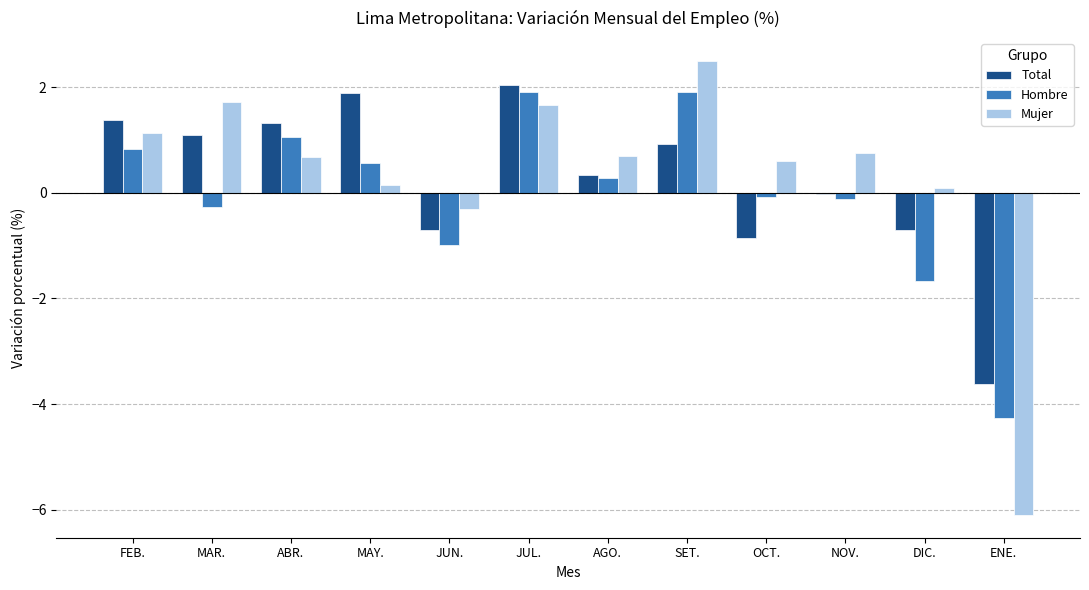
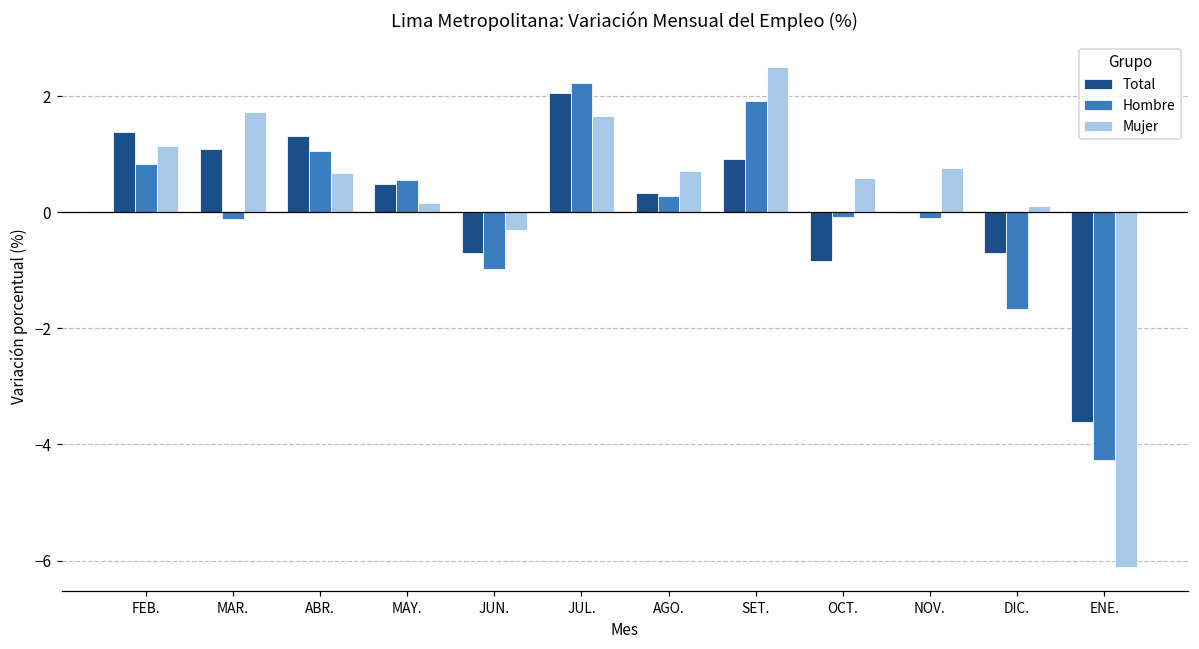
Hombre, MAR.: -0.3 -> -0.1
Total, MAY.: 1.9 -> 0.5
Hombre, JUL.: 1.9 -> 2.2
